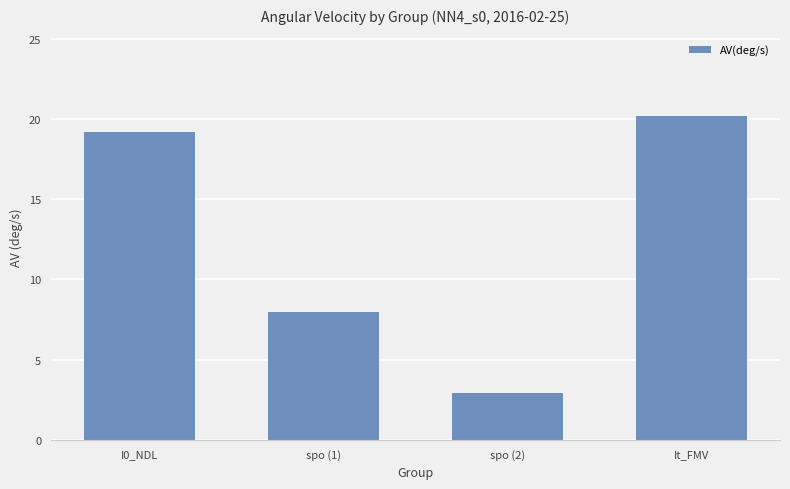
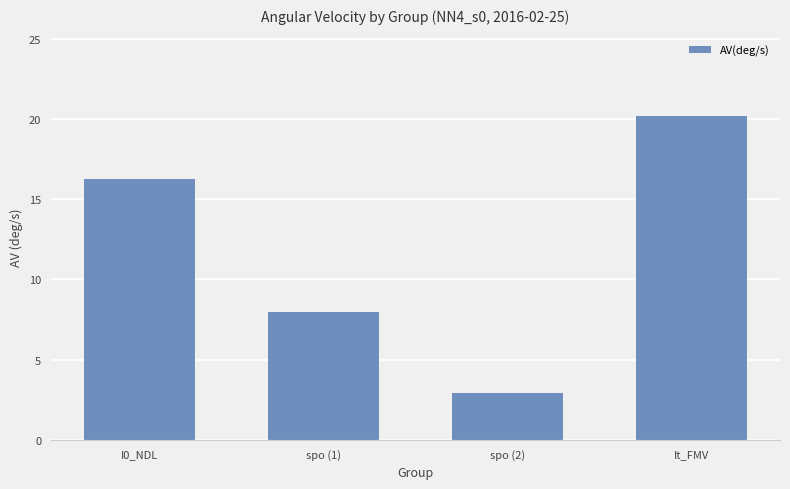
I0_NDL: 19.2 -> 16.3
